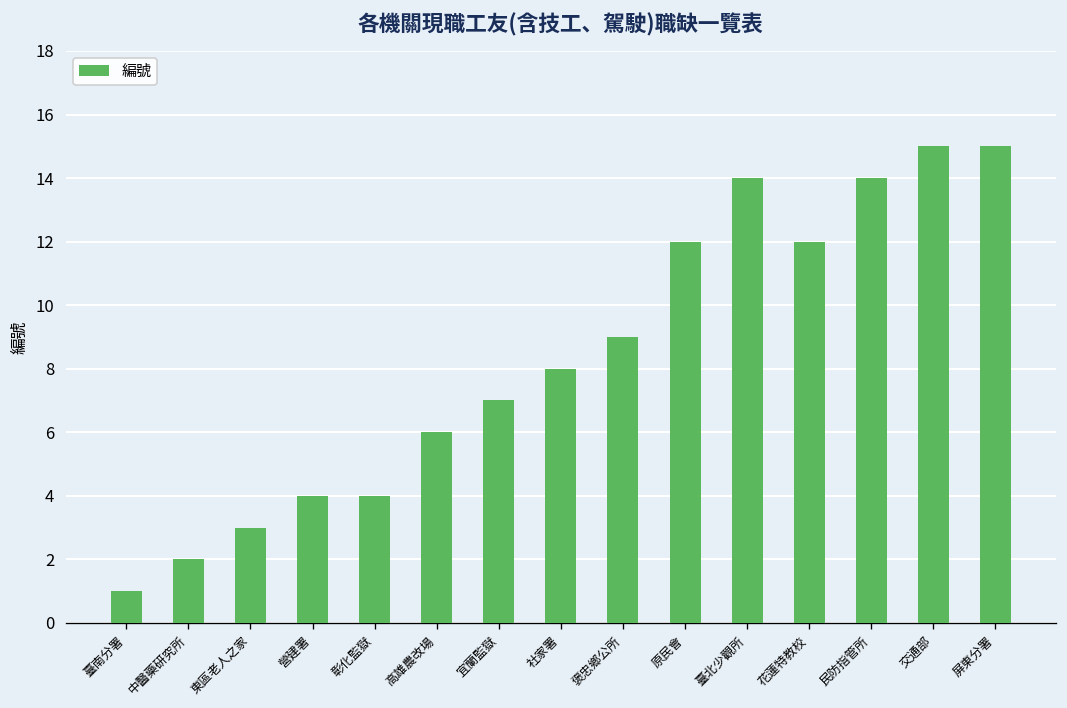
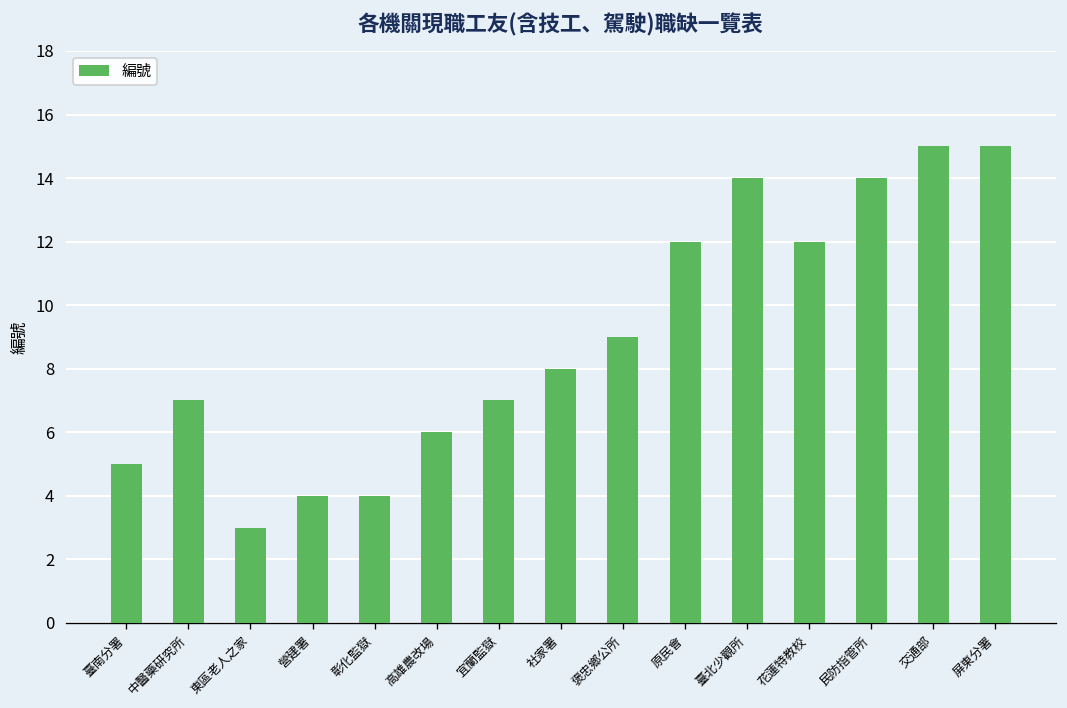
臺南分署: 1 -> 5
中醫藥研究所: 2 -> 7
